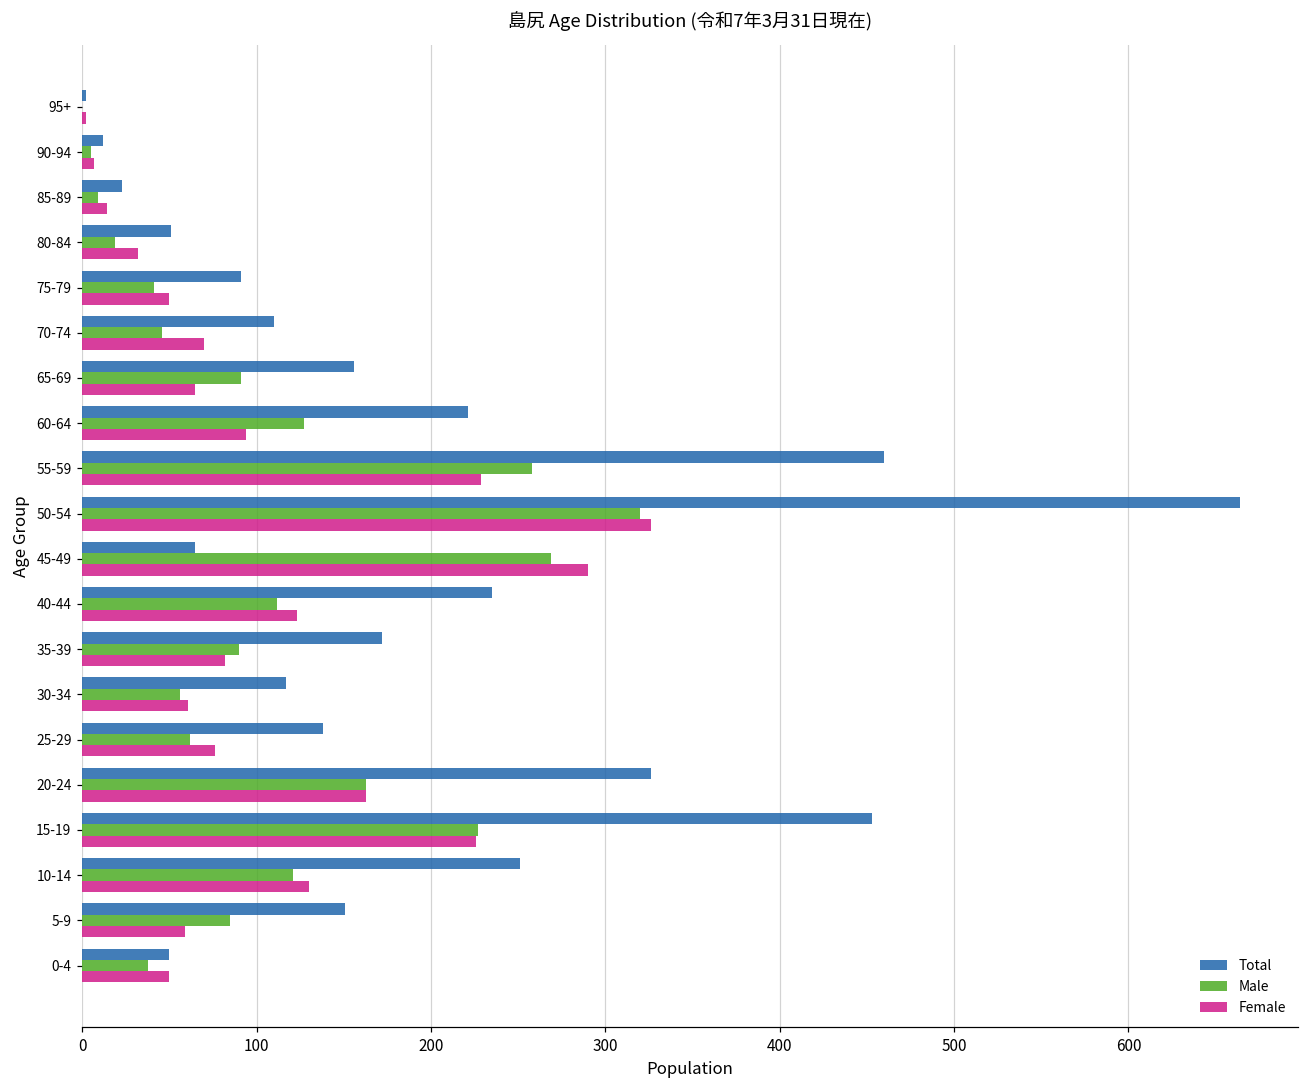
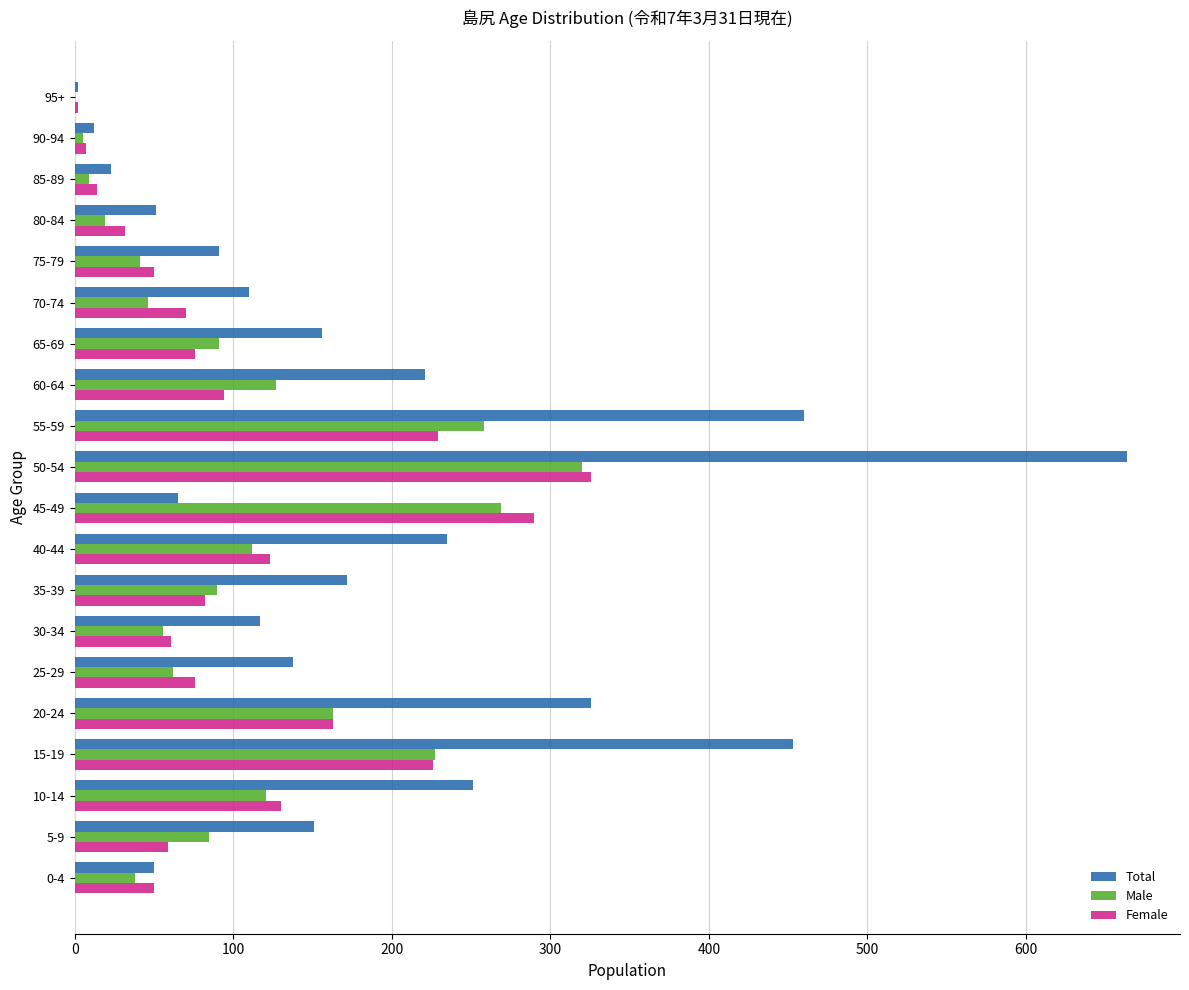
Female, 65-69: 65 -> 76
